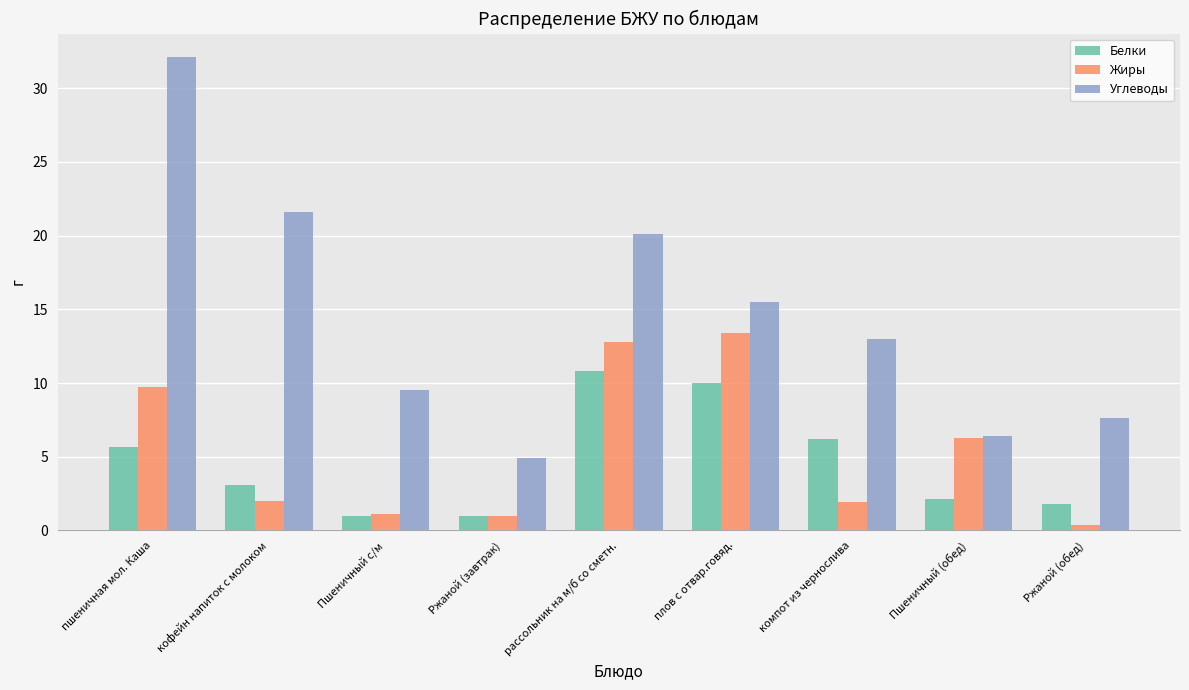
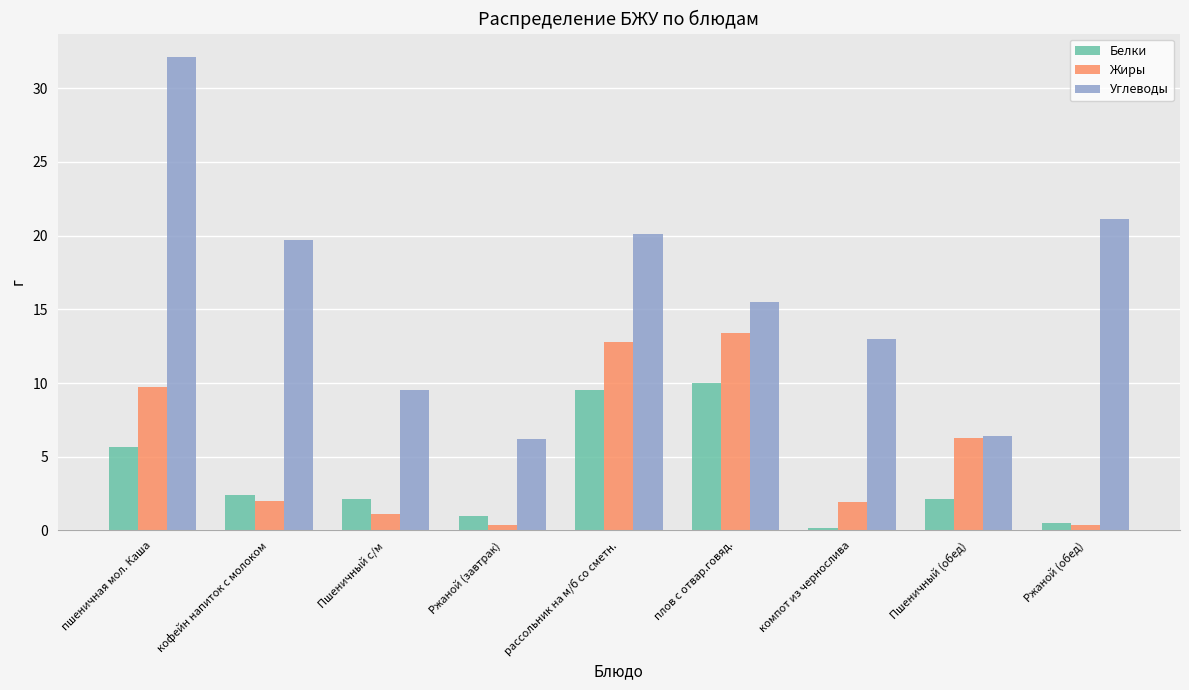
Белки, кофейн напиток с молоком: 3.1 -> 2.4
Углеводы, кофейн напиток с молоком: 21.6 -> 19.7
Белки, Пшеничный с/м: 1.0 -> 2.1
Жиры, Ржаной (завтрак): 1.0 -> 0.4
Углеводы, Ржаной (завтрак): 4.9 -> 6.2
Белки, рассольник на м/б со сметн.: 10.8 -> 9.5
Белки, компот из чернослива: 6.2 -> 0.2
Белки, Ржаной (обед): 1.8 -> 0.5
Углеводы, Ржаной (обед): 7.6 -> 21.1
